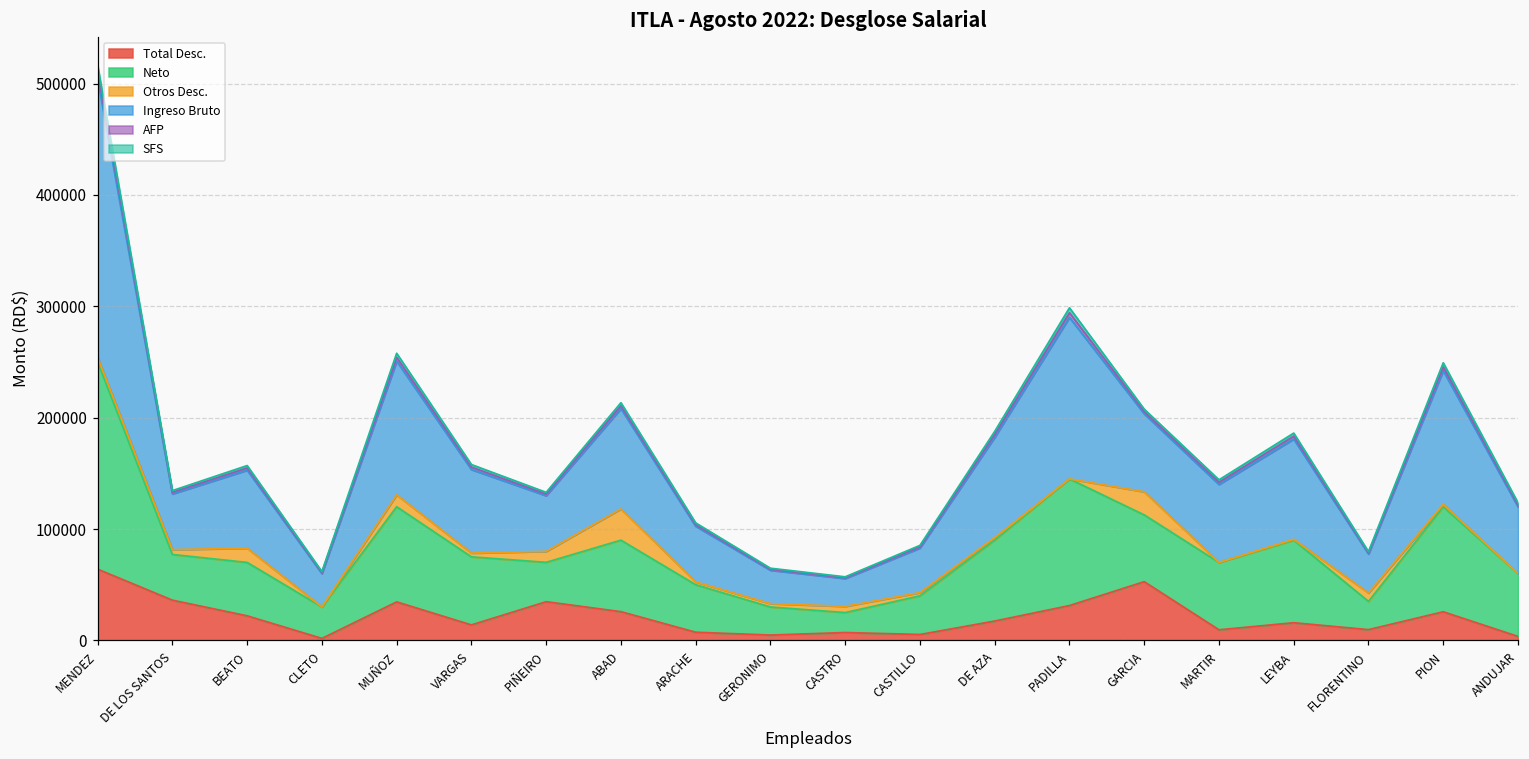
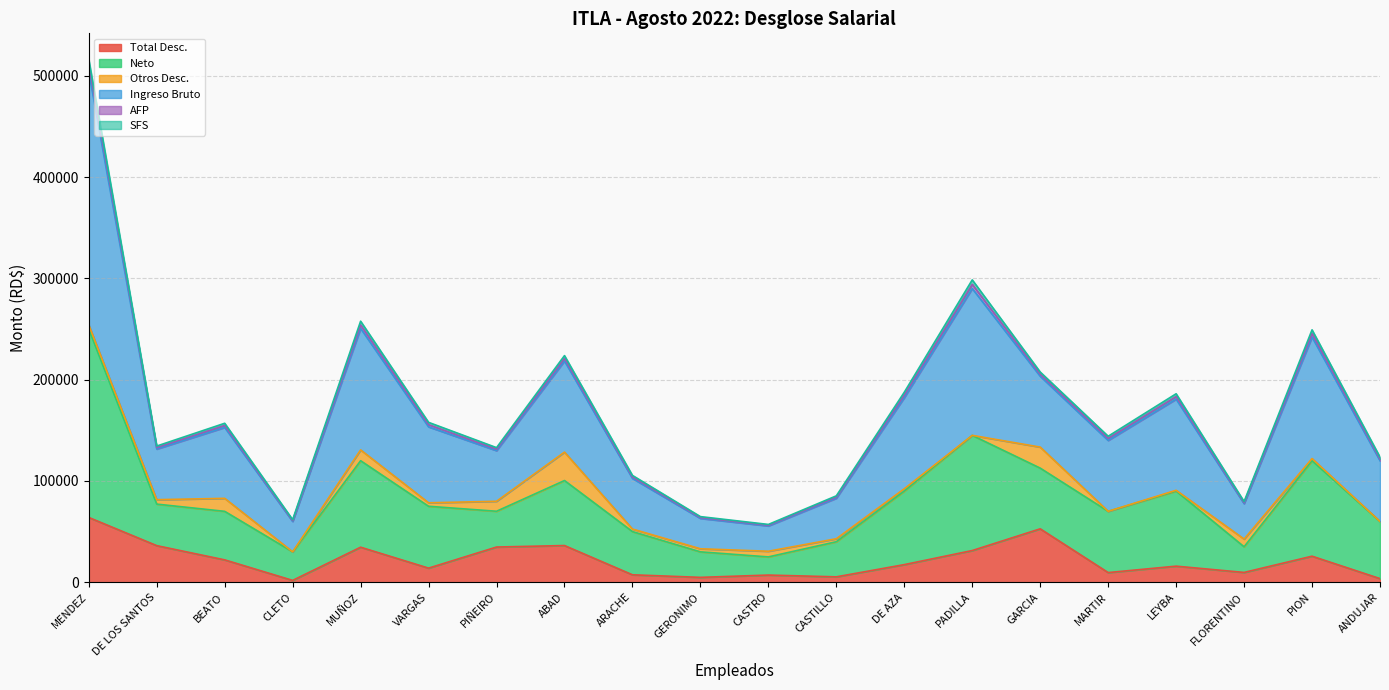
Total Desc., ABAD: 26000 -> 36000
